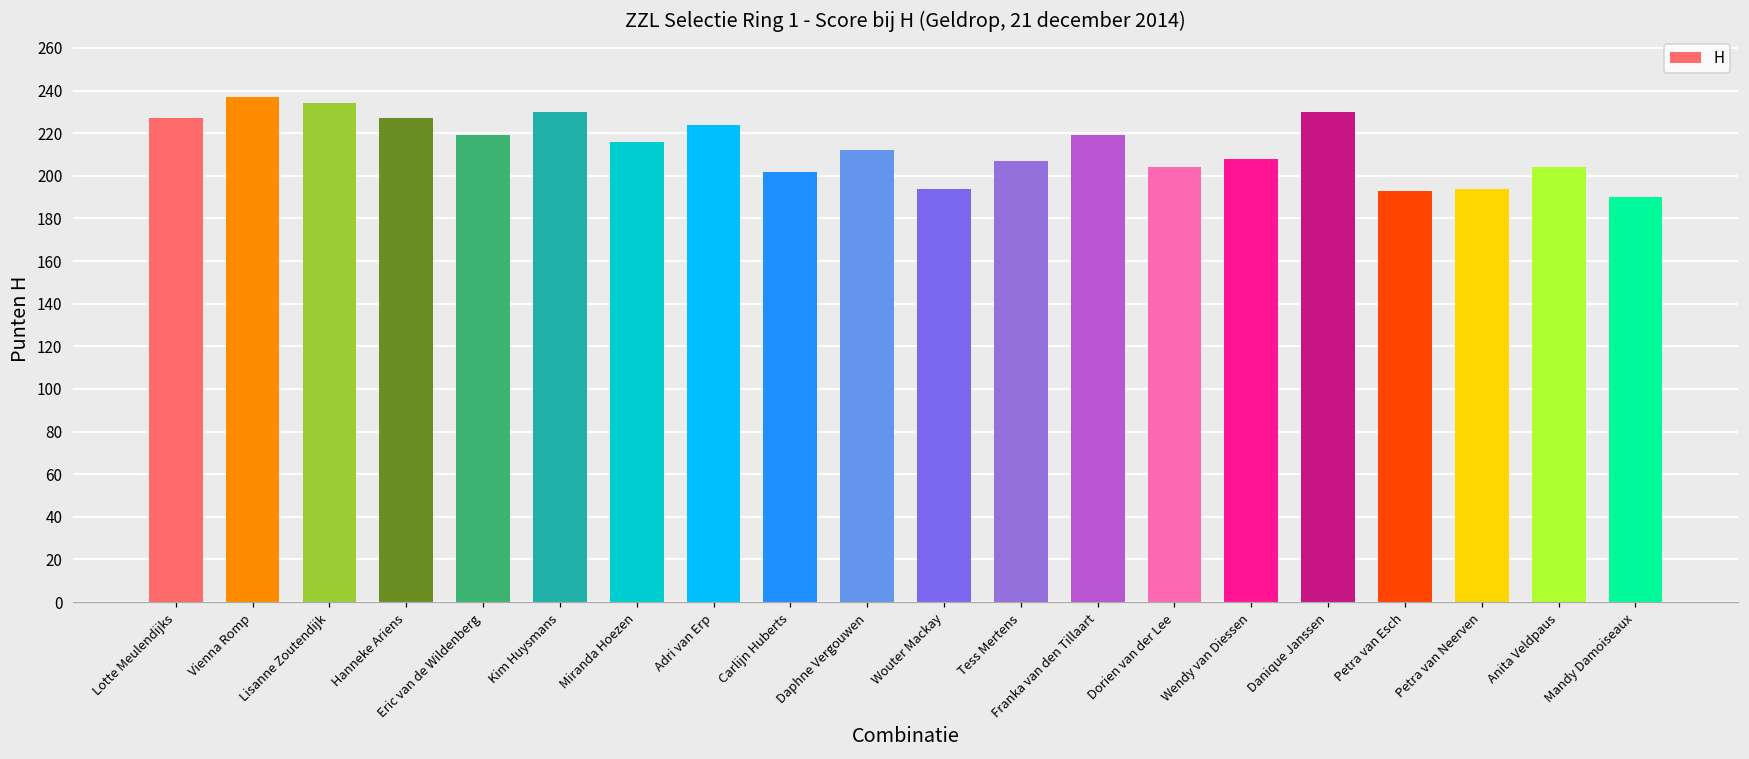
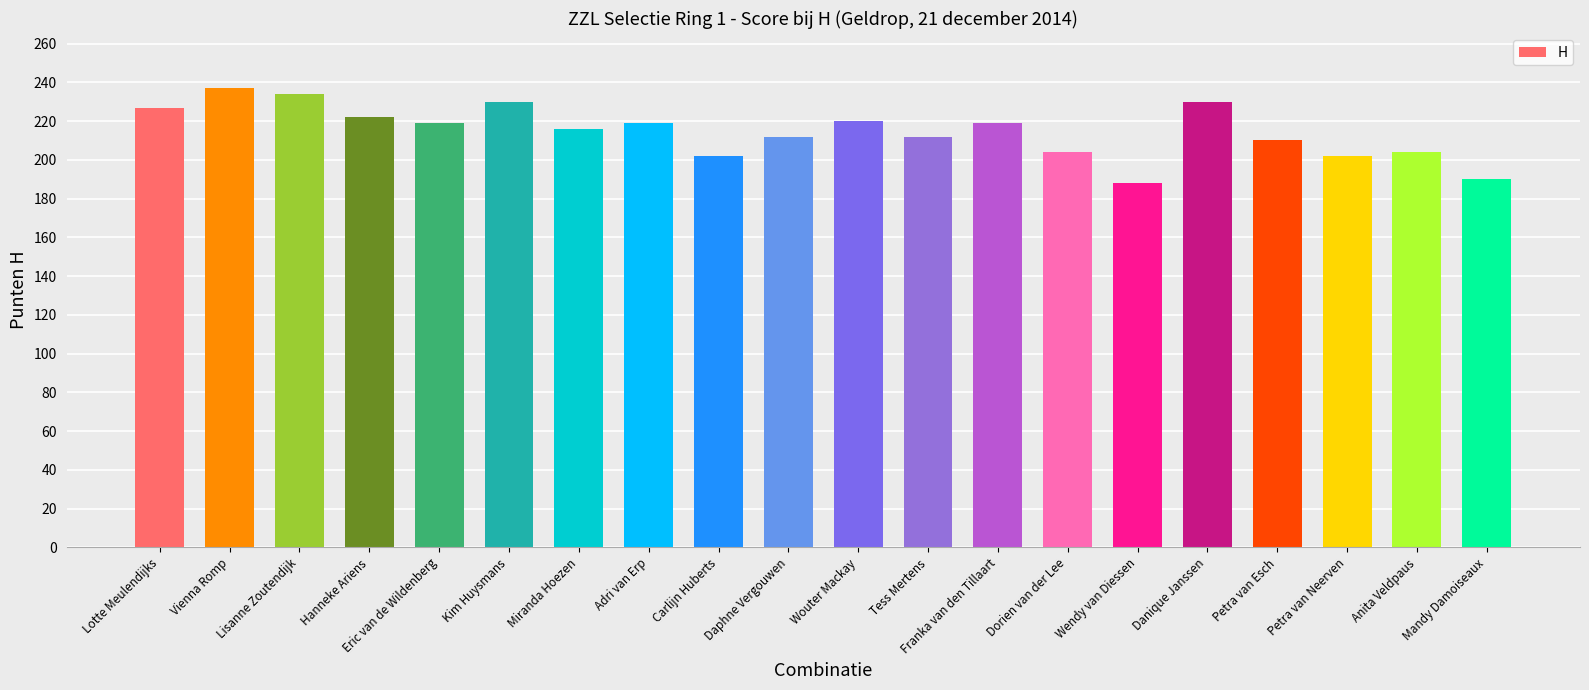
Hanneke Ariens: 227 -> 222
Adri van Erp: 224 -> 219
Wouter Mackay: 194 -> 220
Tess Mertens: 207 -> 212
Wendy van Diessen: 208 -> 188
Petra van Esch: 193 -> 210
Petra van Neerven: 194 -> 202
